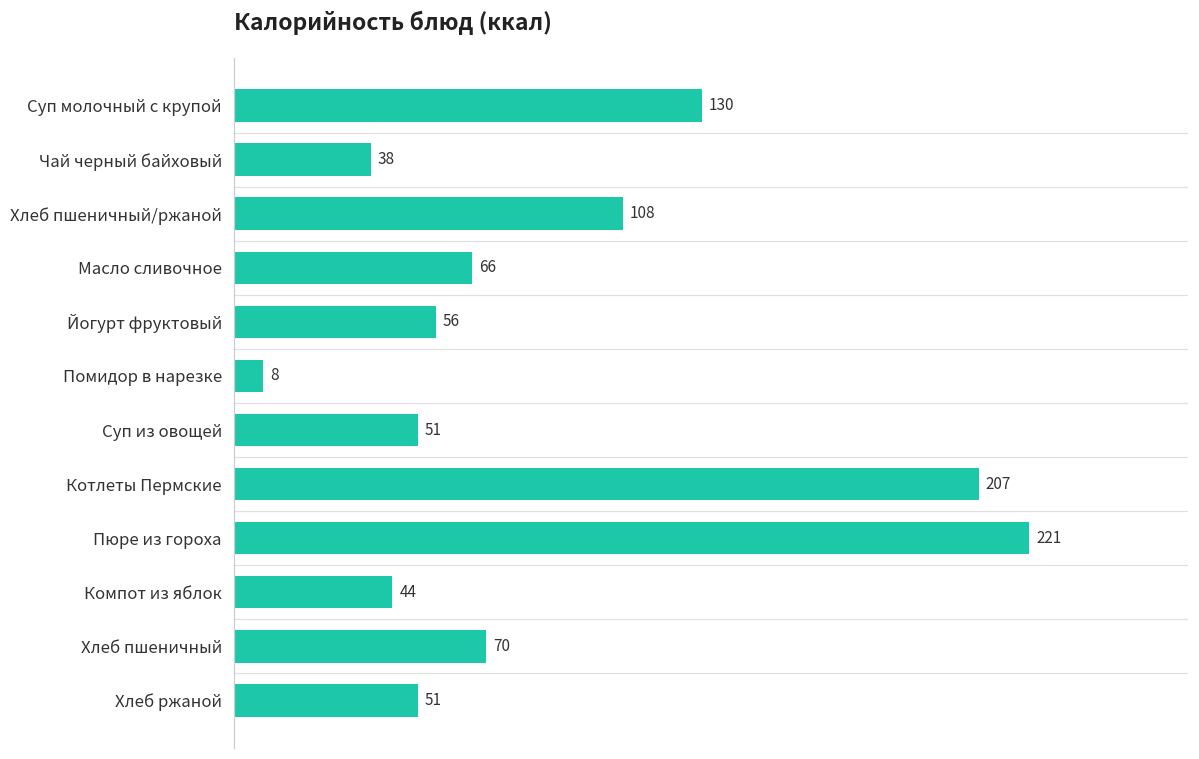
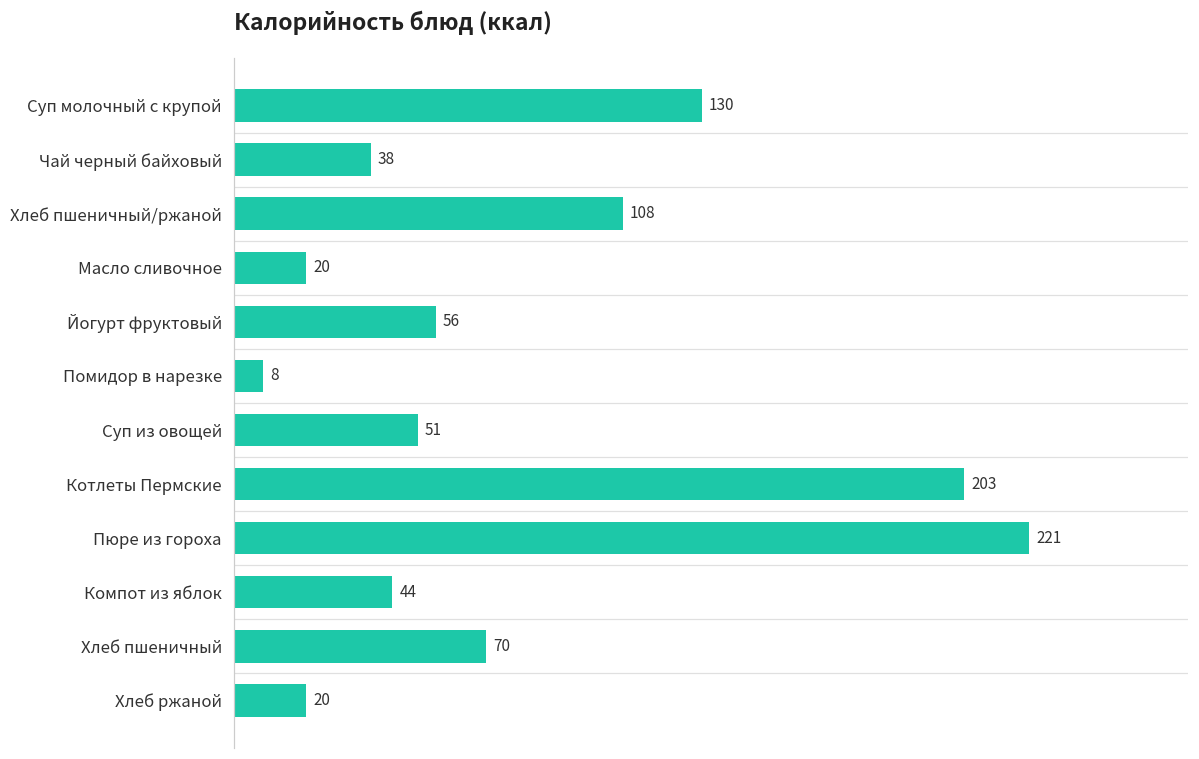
Масло сливочное: 66 -> 20
Котлеты Пермские: 207 -> 203
Хлеб ржаной: 51 -> 20
